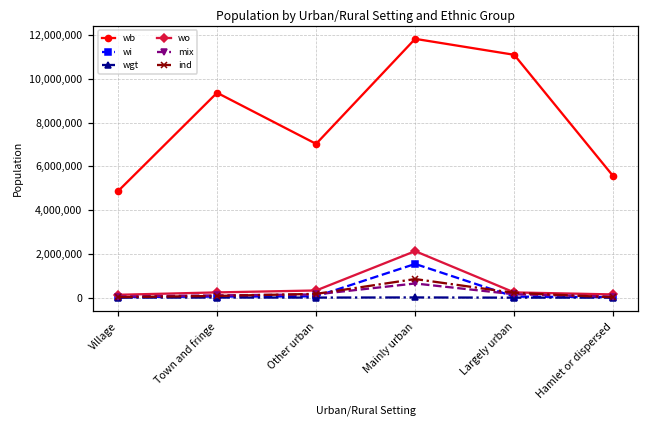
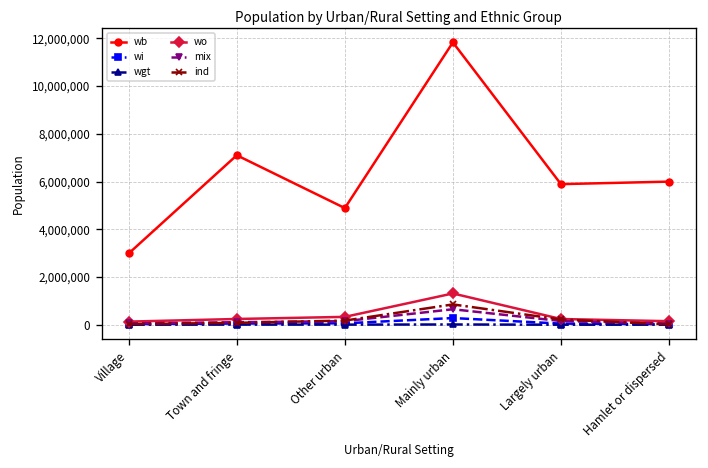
wb, Village: 4,900,000 -> 3,000,000
wb, Town and fringe: 9,400,000 -> 7,100,000
wb, Other urban: 7,000,000 -> 4,900,000
wi, Mainly urban: 1,500,000 -> 300,000
wo, Mainly urban: 2,100,000 -> 1,300,000
wb, Largely urban: 11,100,000 -> 5,900,000
wb, Hamlet or dispersed: 5,600,000 -> 6,000,000
